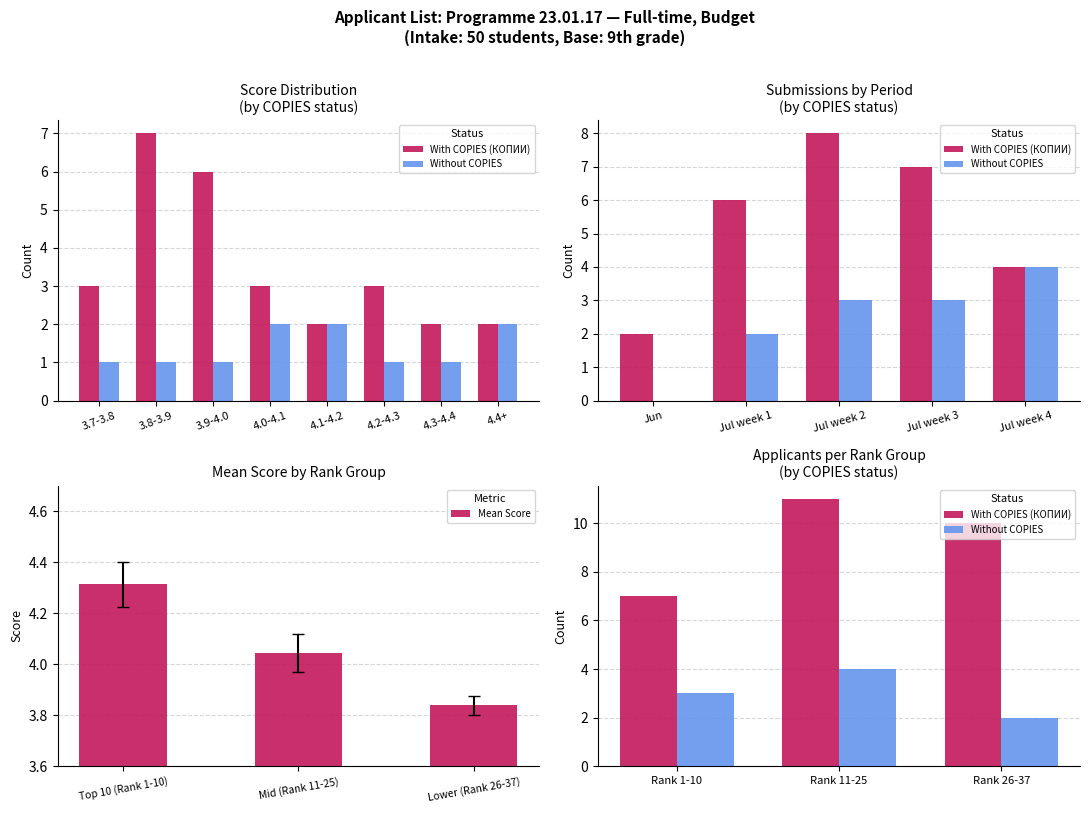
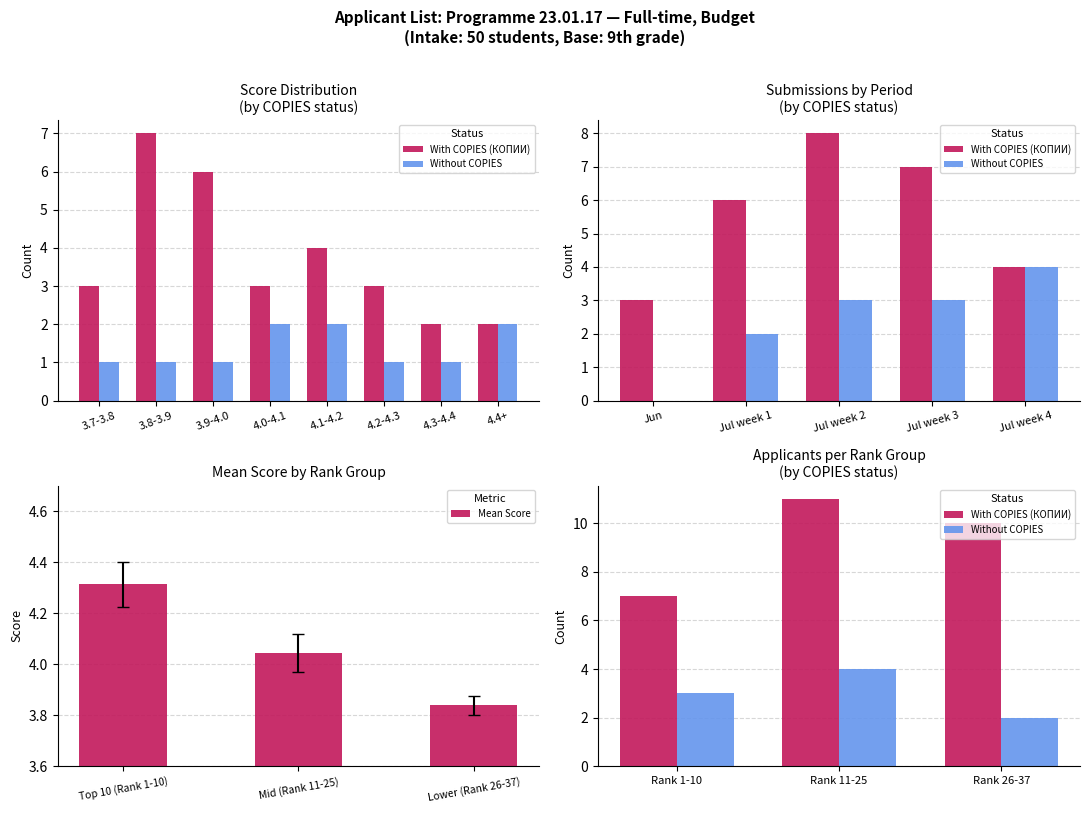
Score Distribution (by COPIES status), With COPIES (КОПИИ), 4.1-4.2: 2 -> 4
Submissions by Period (by COPIES status), With COPIES (КОПИИ), Jun: 2 -> 3
